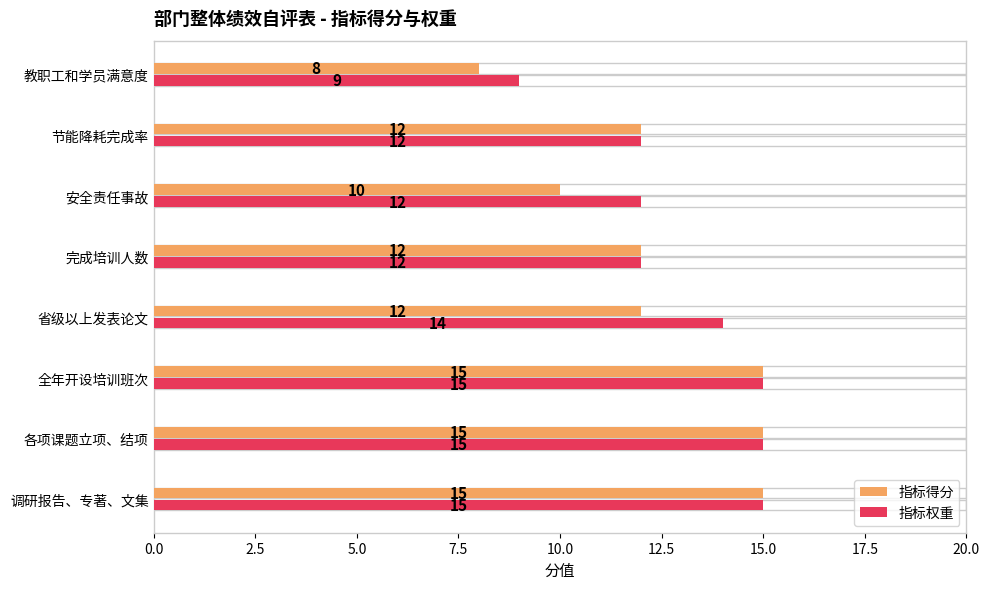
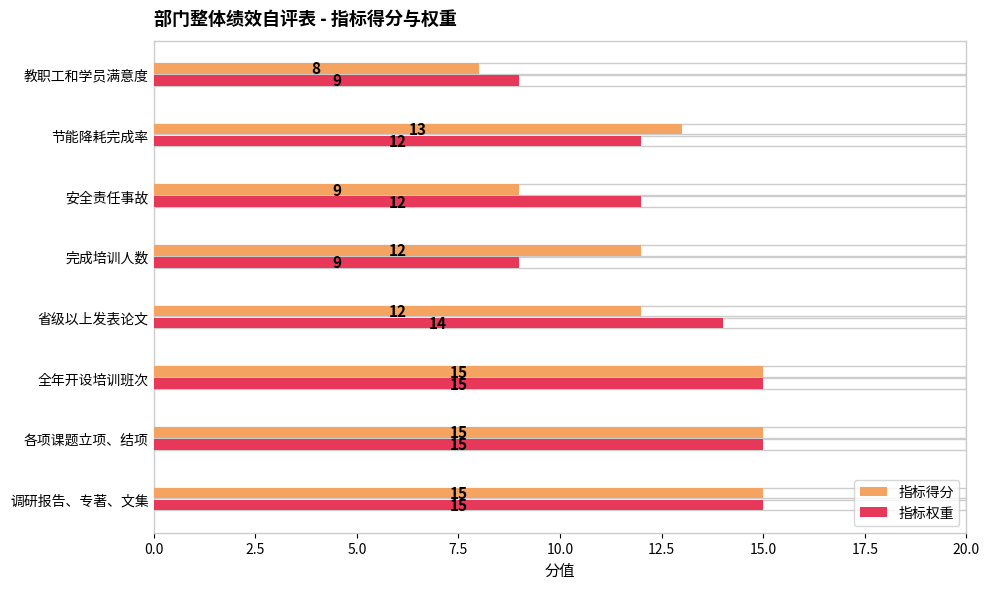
指标得分, 节能降耗完成率: 12 -> 13
指标得分, 安全责任事故: 10 -> 9
指标权重, 完成培训人数: 12 -> 9
